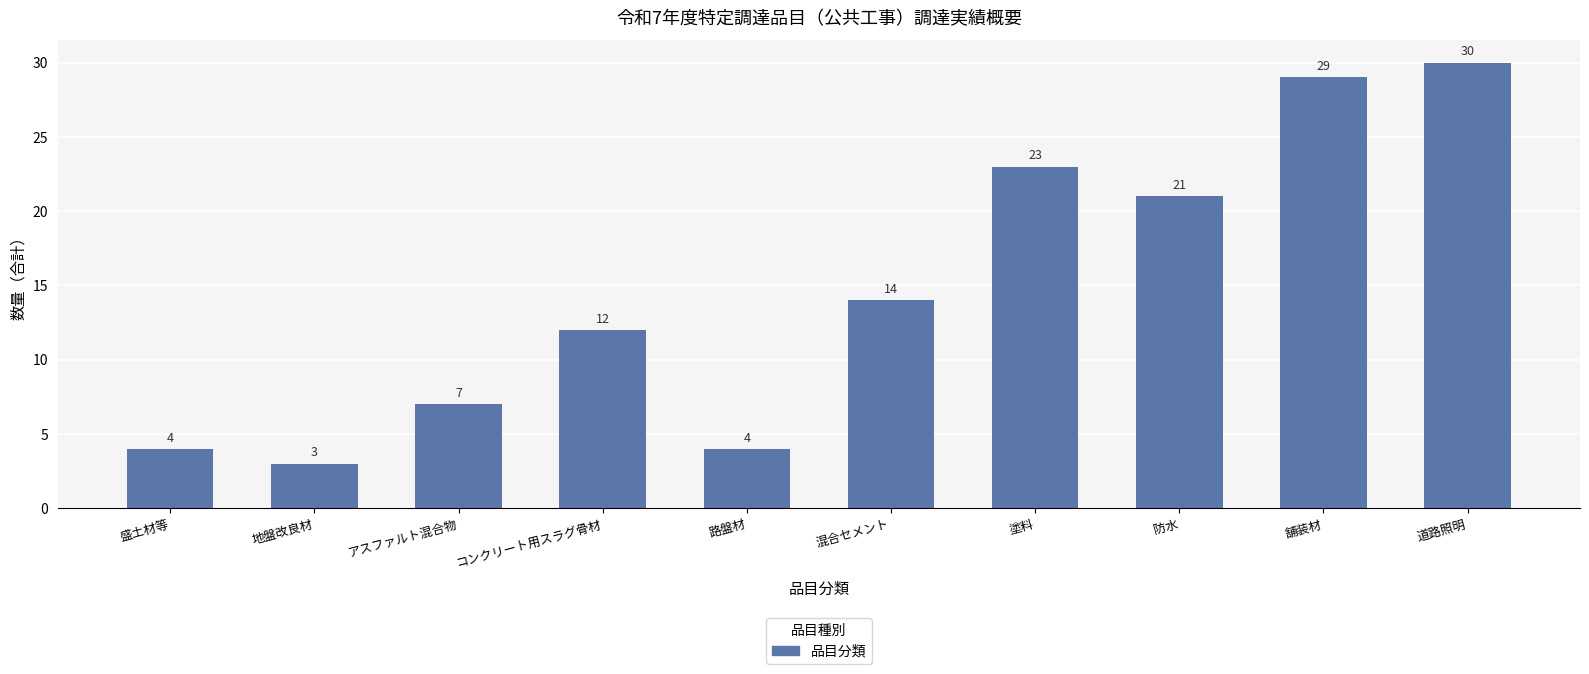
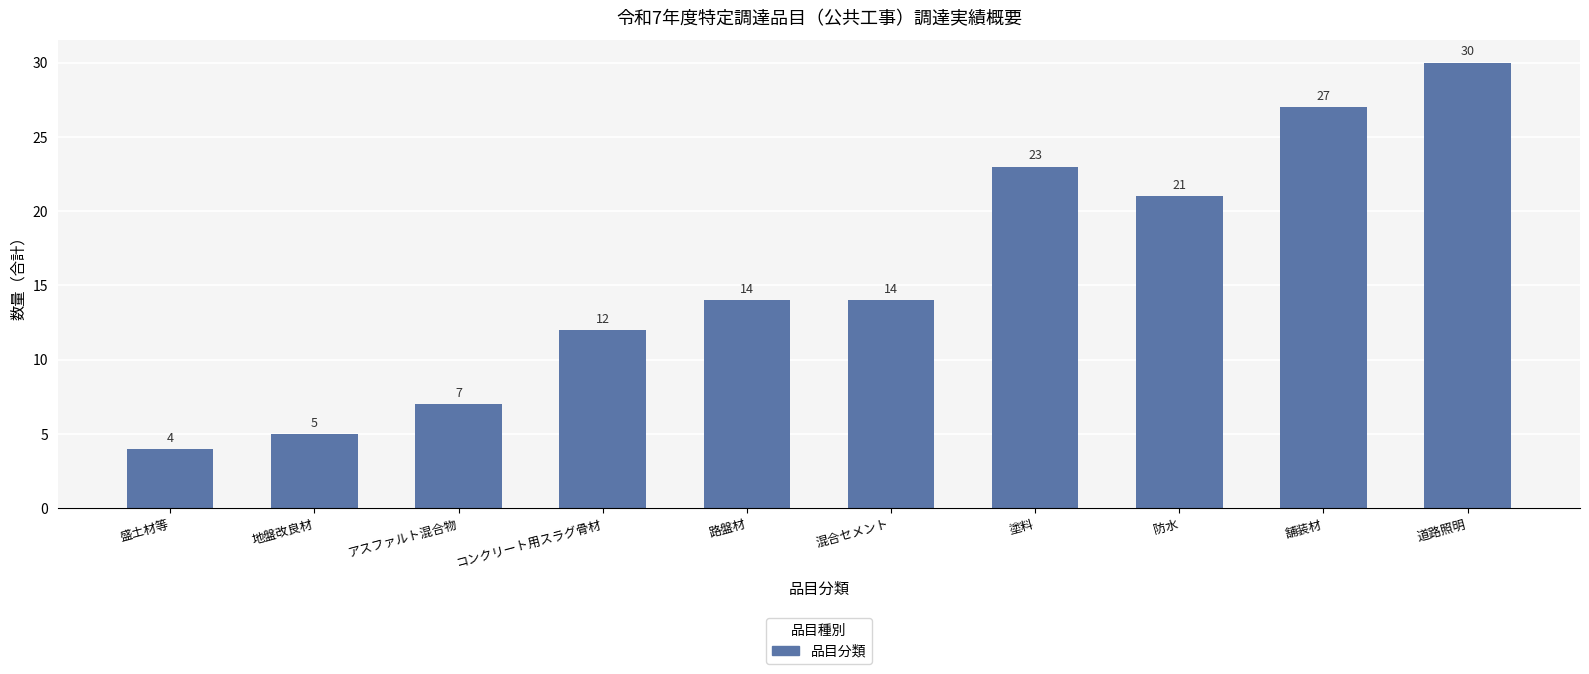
地盤改良材: 3 -> 5
路盤材: 4 -> 14
舗装材: 29 -> 27
